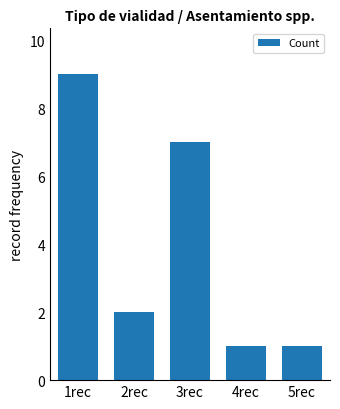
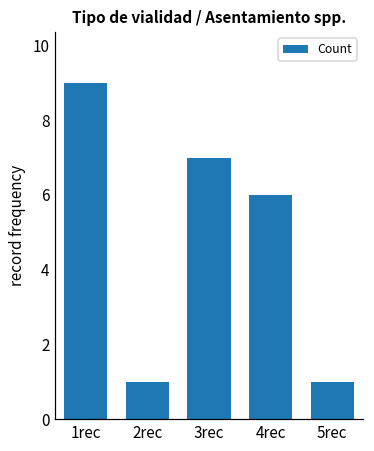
2rec: 2 -> 1
4rec: 1 -> 6
